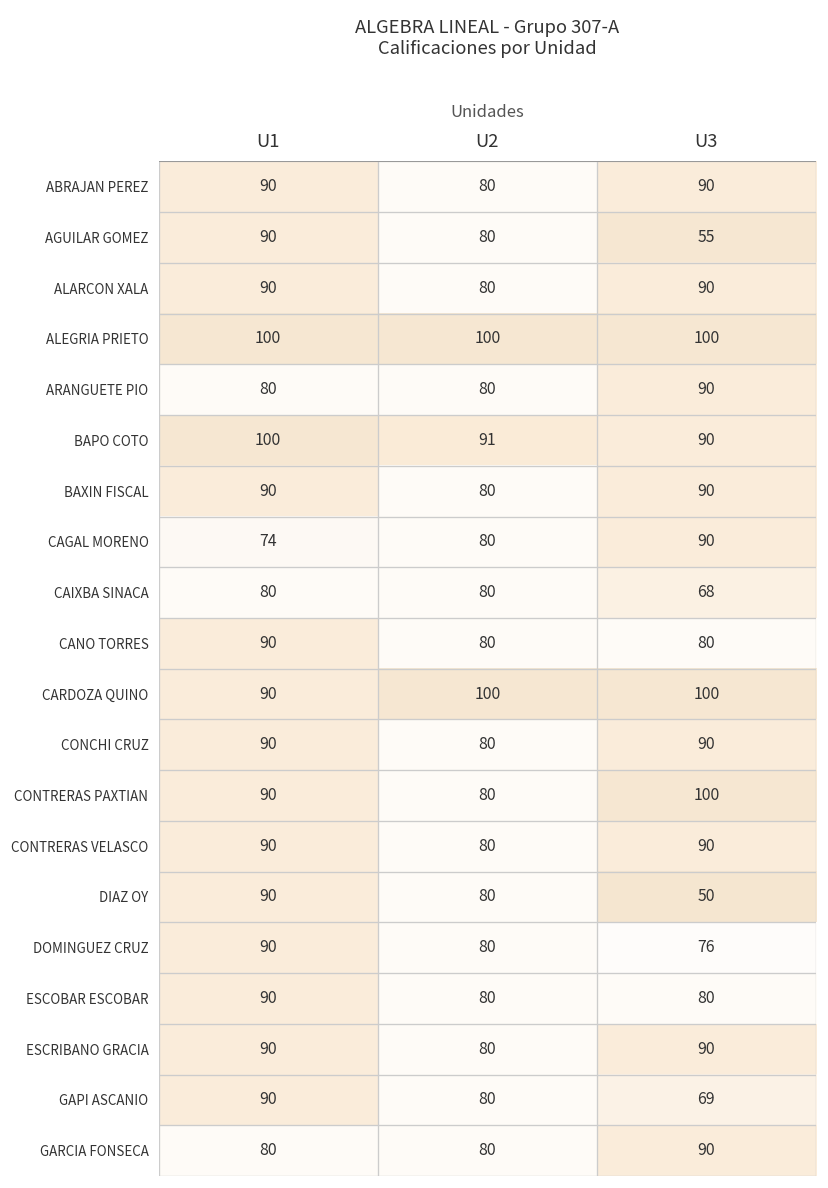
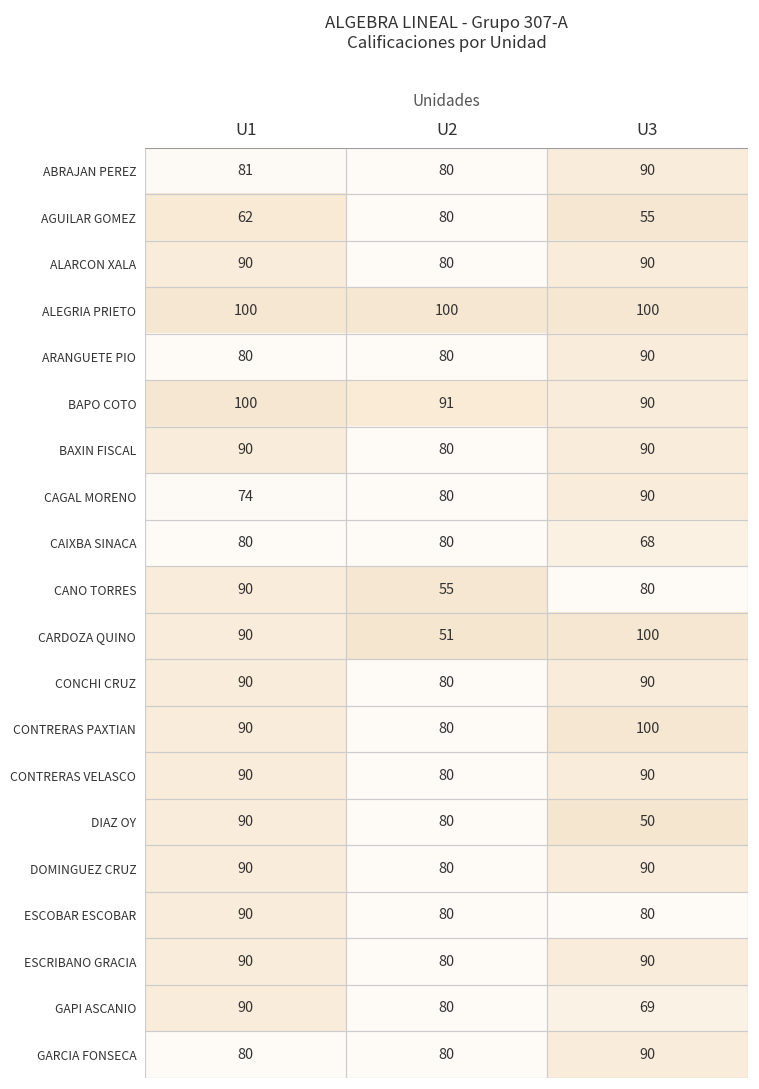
ABRAJAN PEREZ, U1: 90 -> 81
AGUILAR GOMEZ, U1: 90 -> 62
CANO TORRES, U2: 80 -> 55
CARDOZA QUINO, U2: 100 -> 51
DOMINGUEZ CRUZ, U3: 76 -> 90
